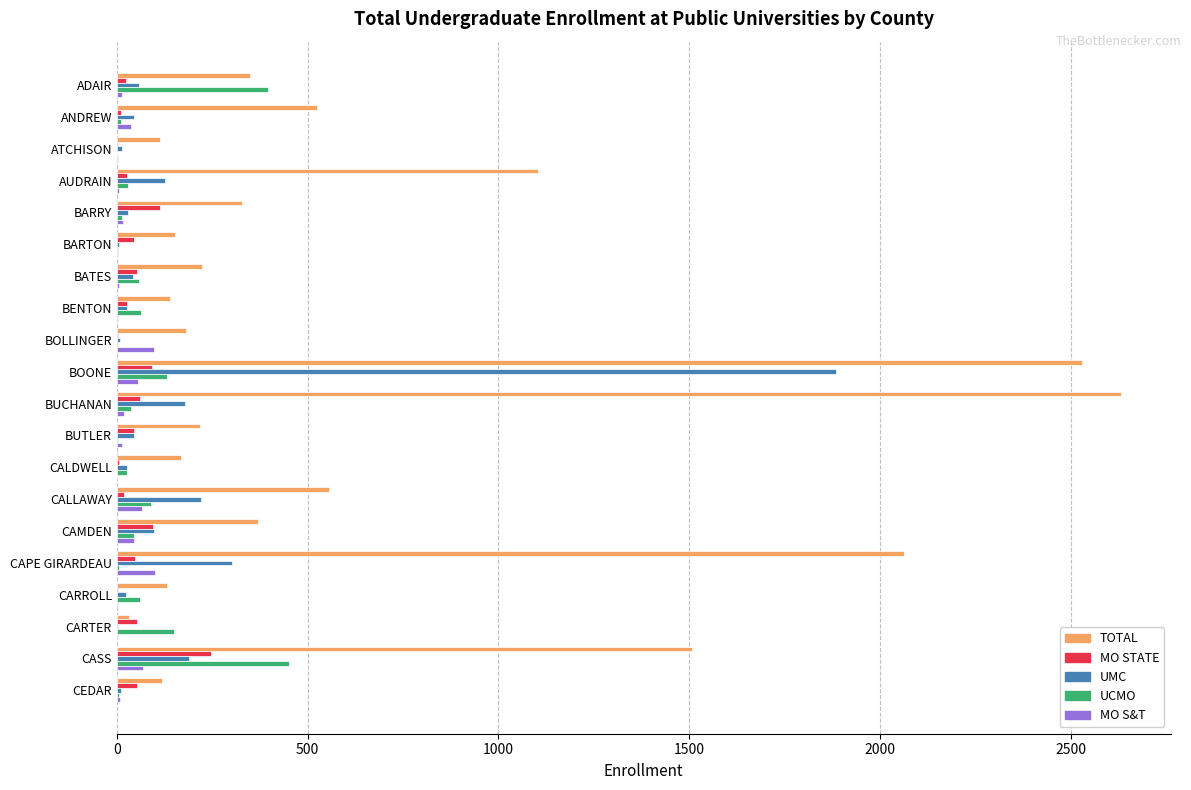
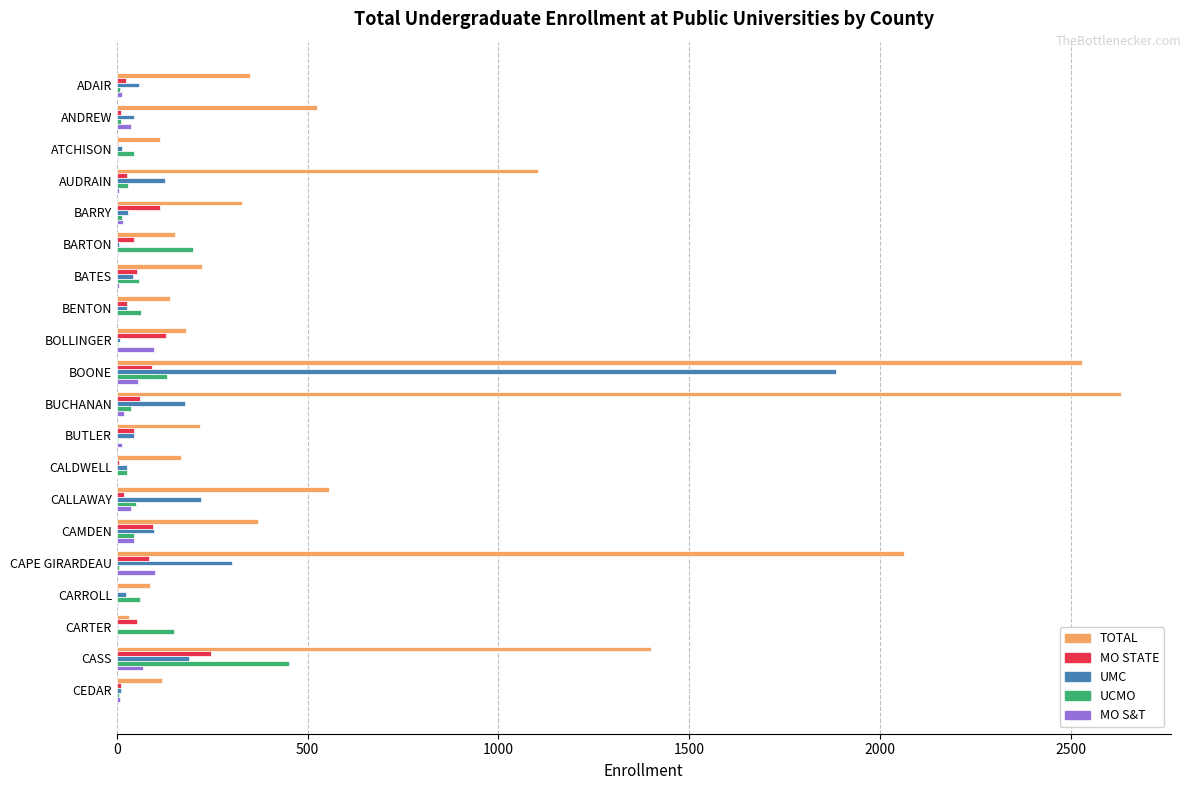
UCMO, ADAIR: 400 -> 10
UCMO, ATCHISON: 0 -> 50
UCMO, BARTON: 0 -> 200
MO STATE, BOLLINGER: 0 -> 130
UCMO, CALLAWAY: 90 -> 50
MO S&T, CALLAWAY: 70 -> 40
MO STATE, CAPE GIRARDEAU: 50 -> 80
TOTAL, CARROLL: 130 -> 90
TOTAL, CASS: 1510 -> 1400
MO STATE, CEDAR: 50 -> 10
